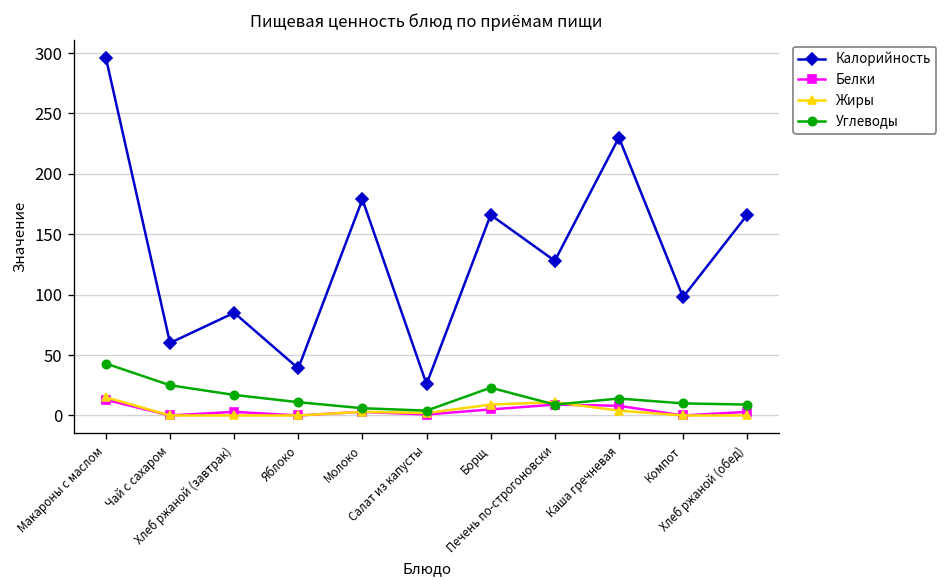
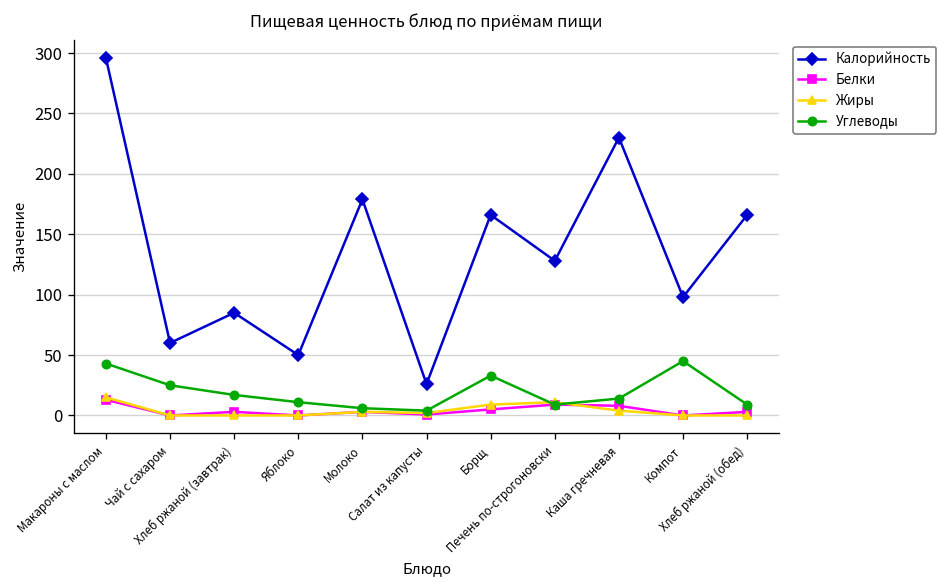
Калорийность, Яблоко: 39 -> 50
Углеводы, Борщ: 23 -> 33
Углеводы, Компот: 10 -> 45
